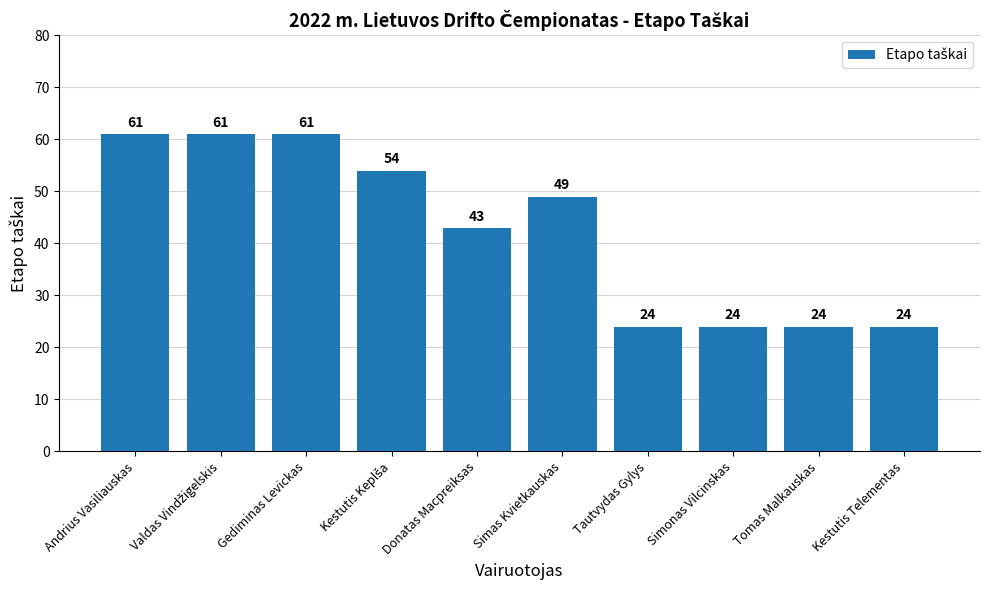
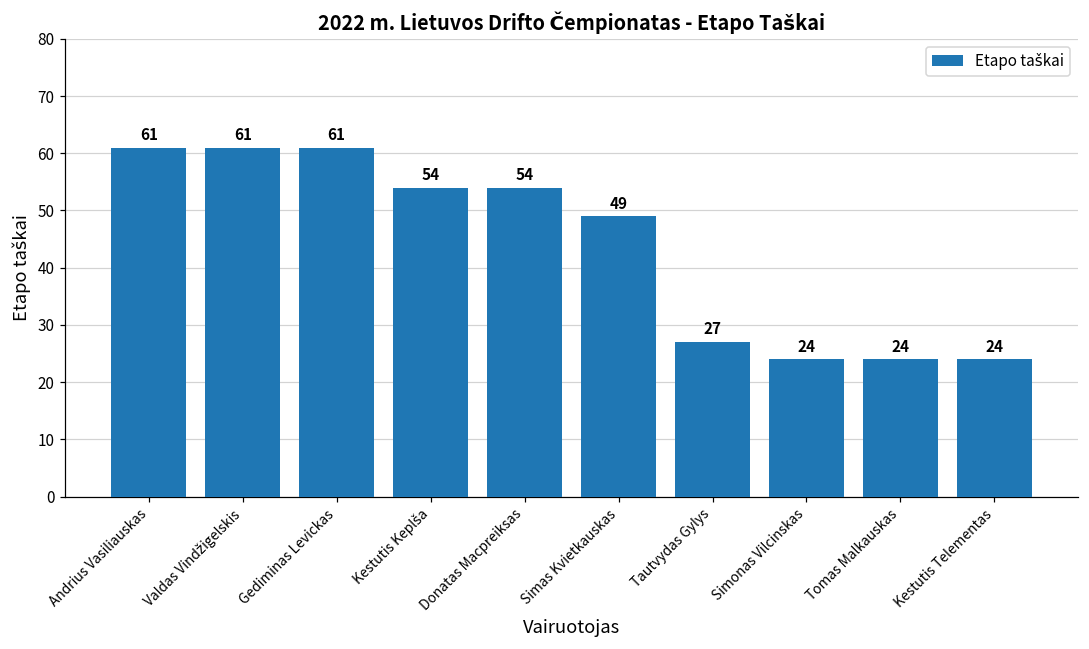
Donatas Macpreiksas: 43 -> 54
Tautvydas Gylys: 24 -> 27
